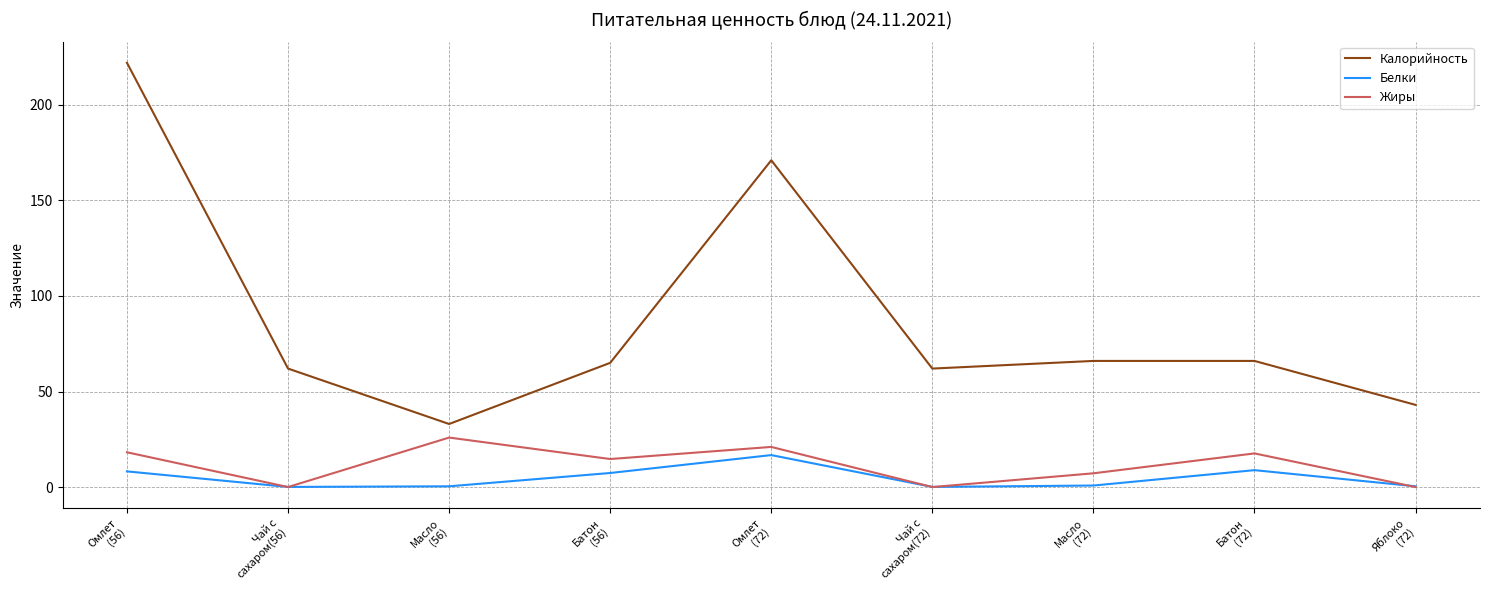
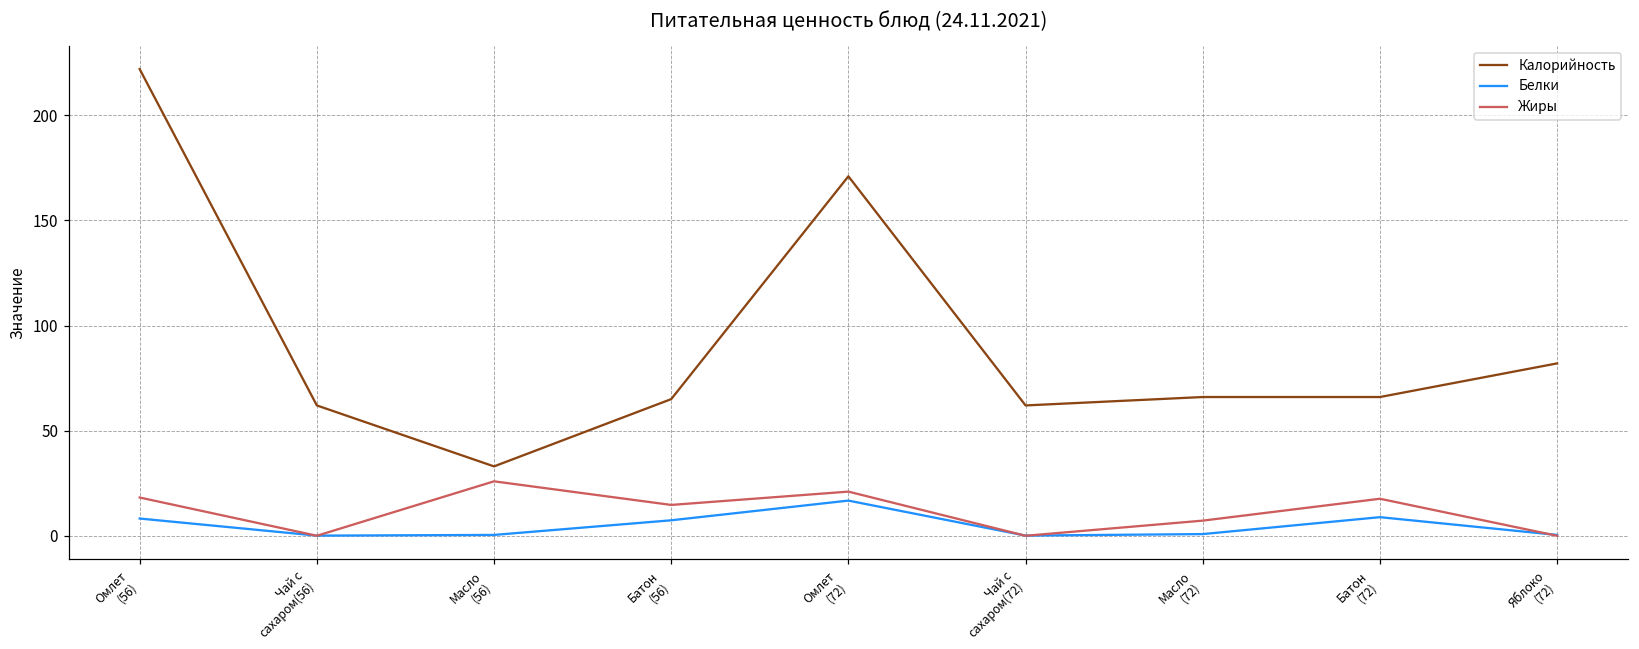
Калорийность, Яблоко (72): 43 -> 82
